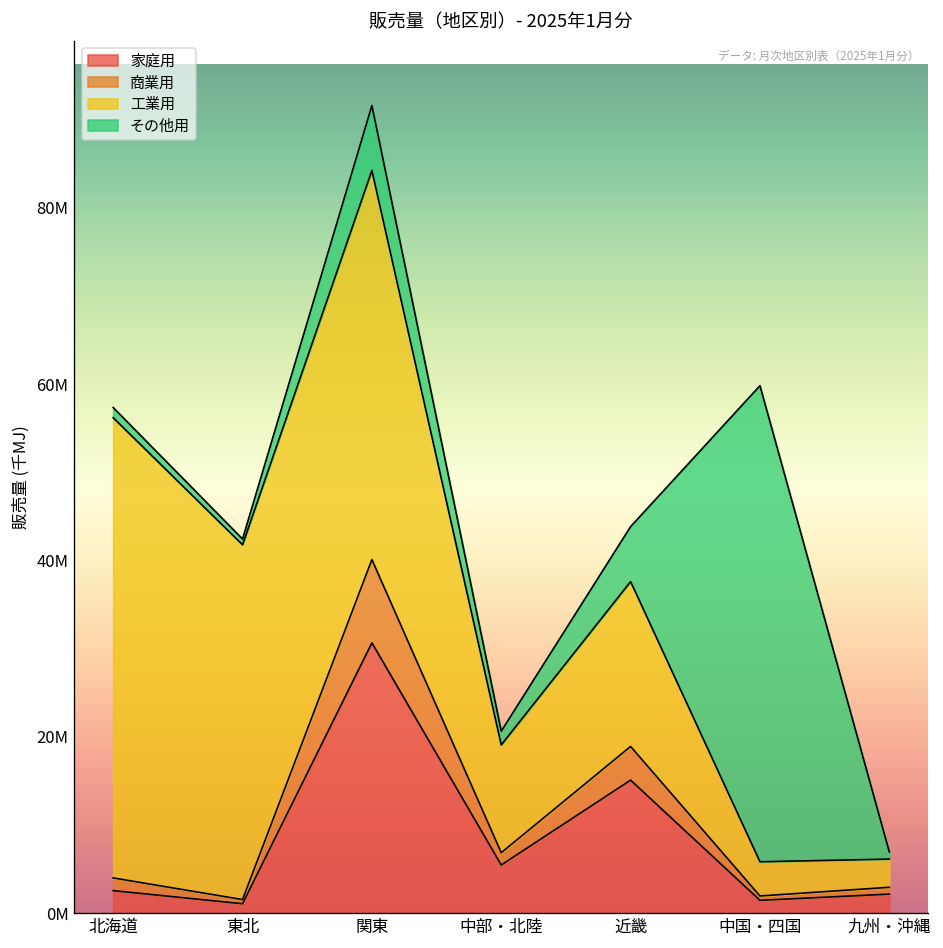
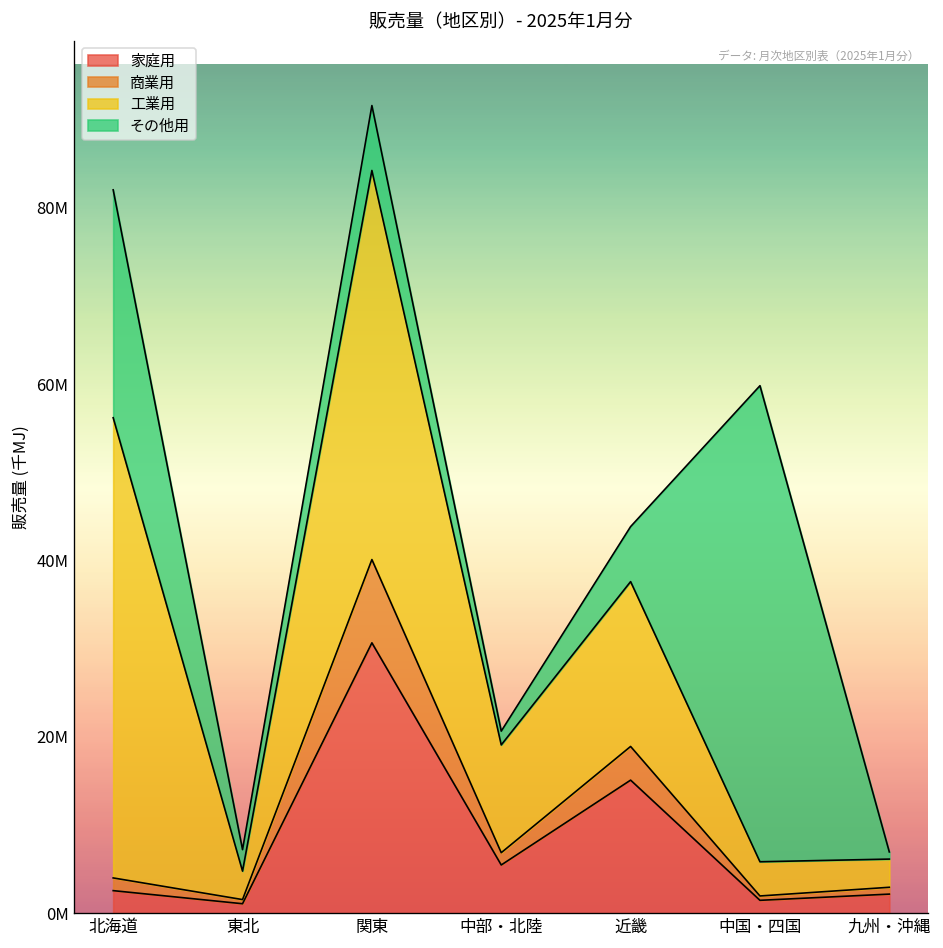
その他用, 北海道: 1000000 -> 26000000
工業用, 東北: 40000000 -> 3000000
その他用, 東北: 1000000 -> 2000000
